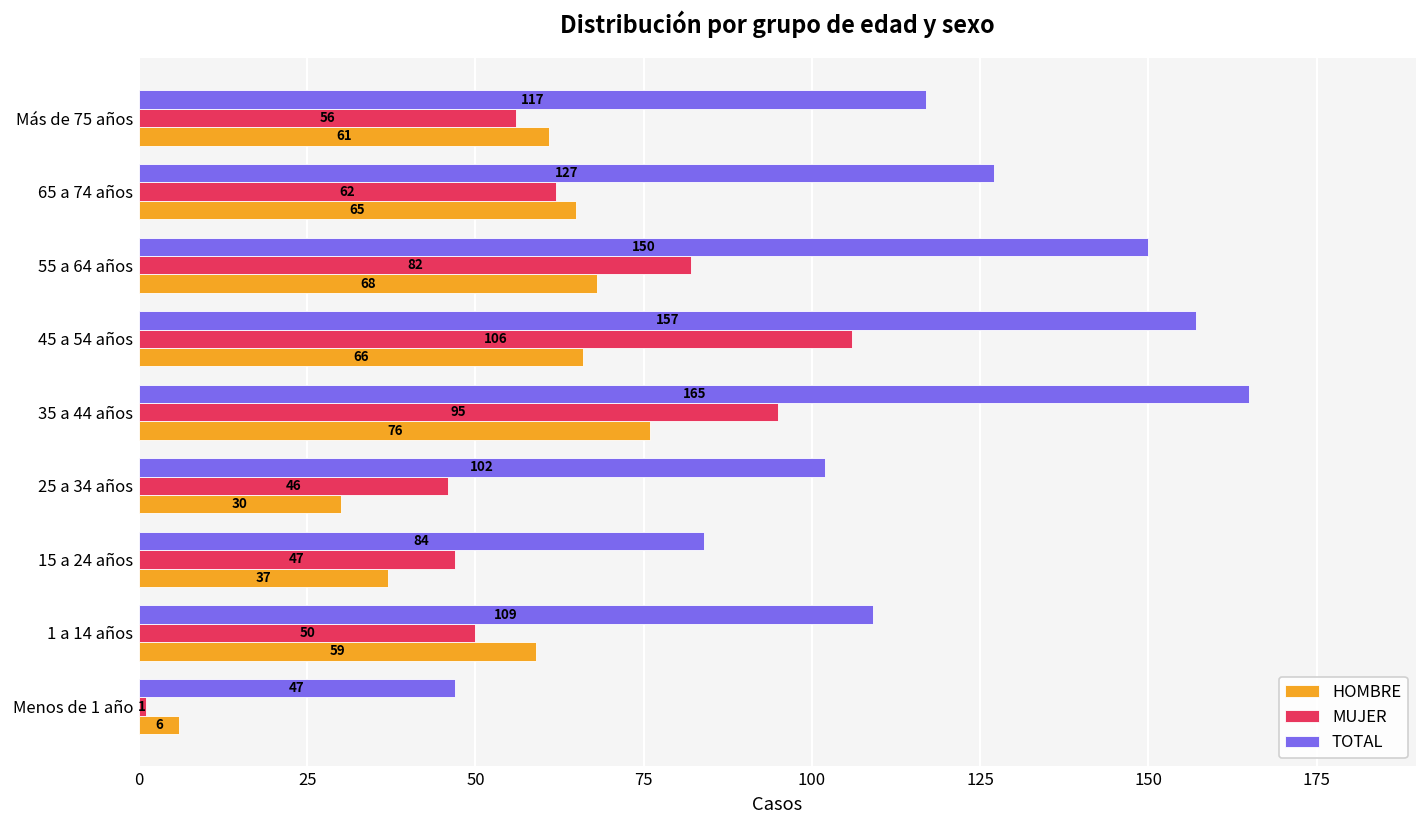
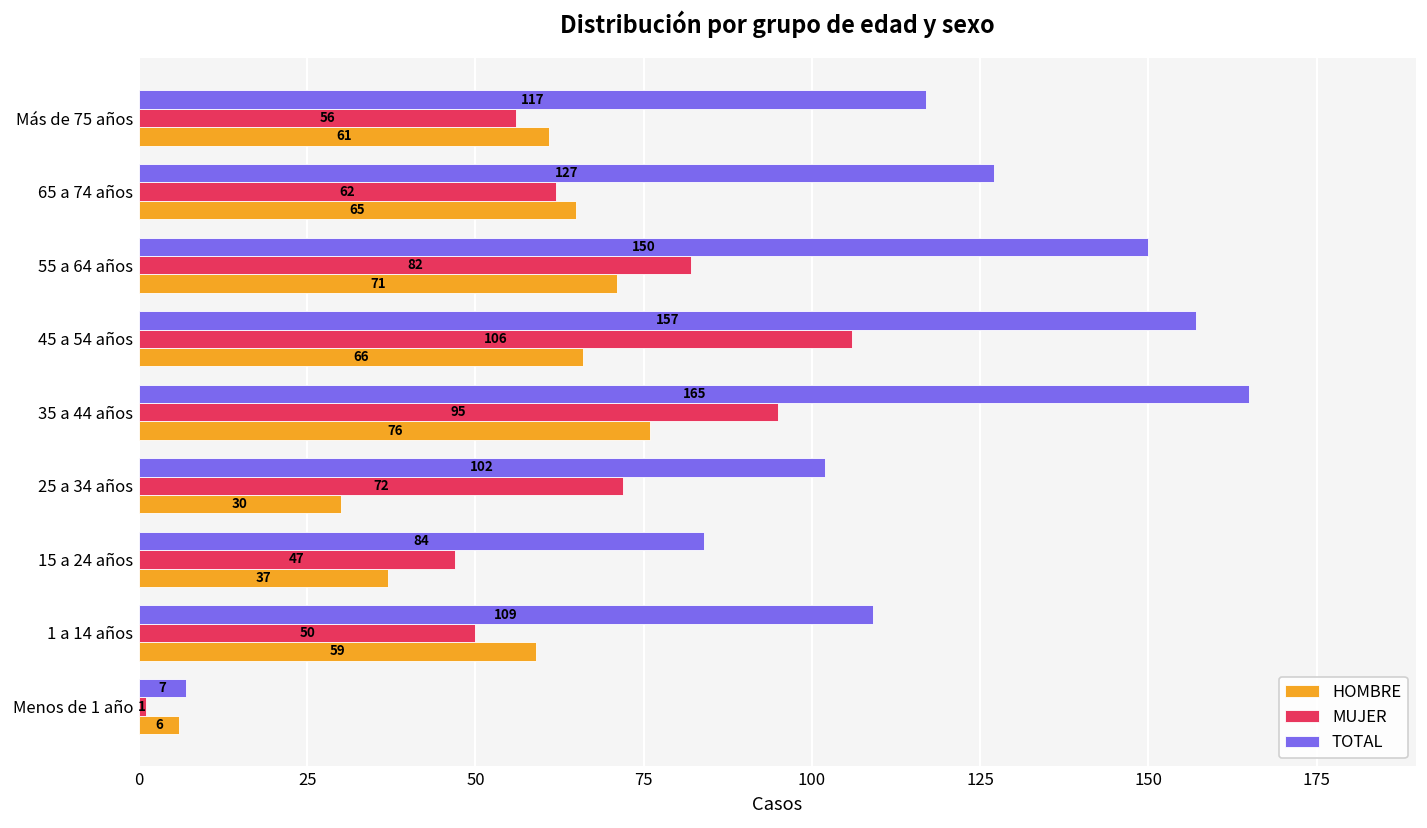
HOMBRE, 55 a 64 años: 68 -> 71
MUJER, 25 a 34 años: 46 -> 72
TOTAL, Menos de 1 año: 47 -> 7
